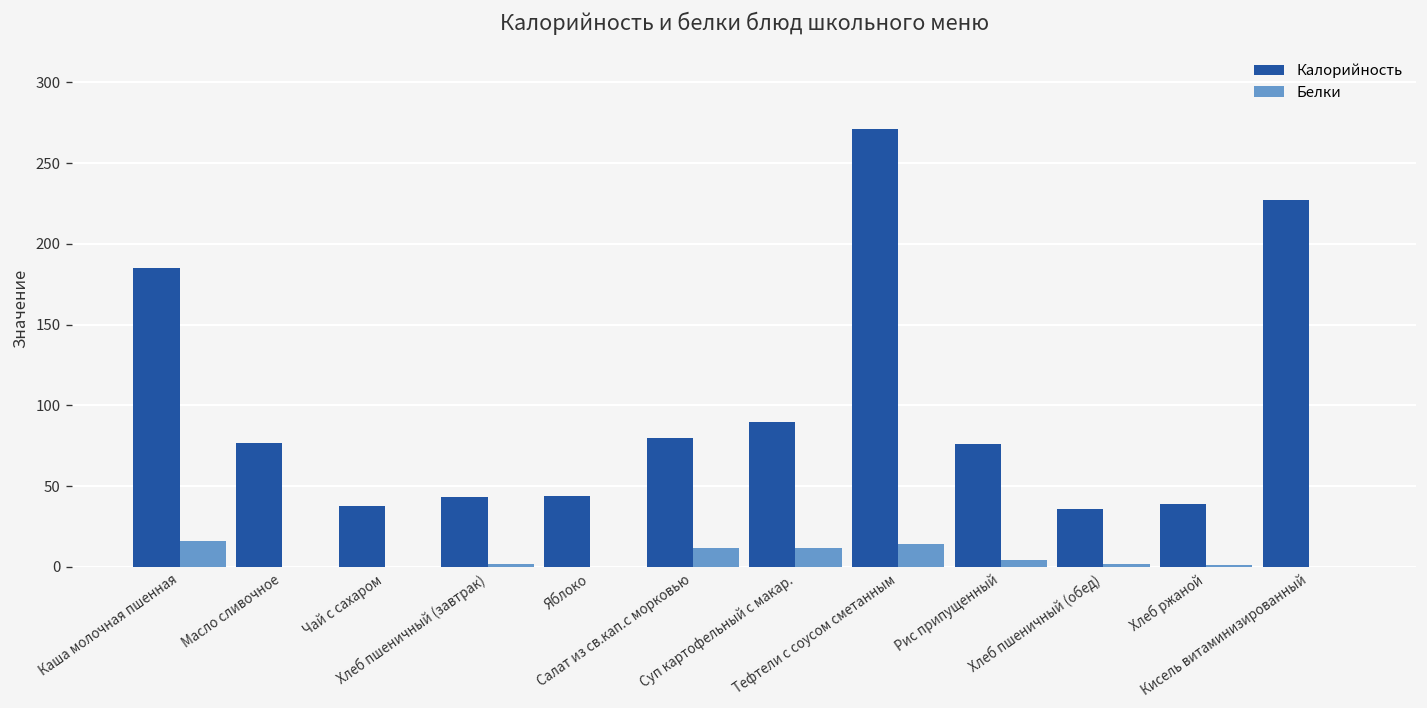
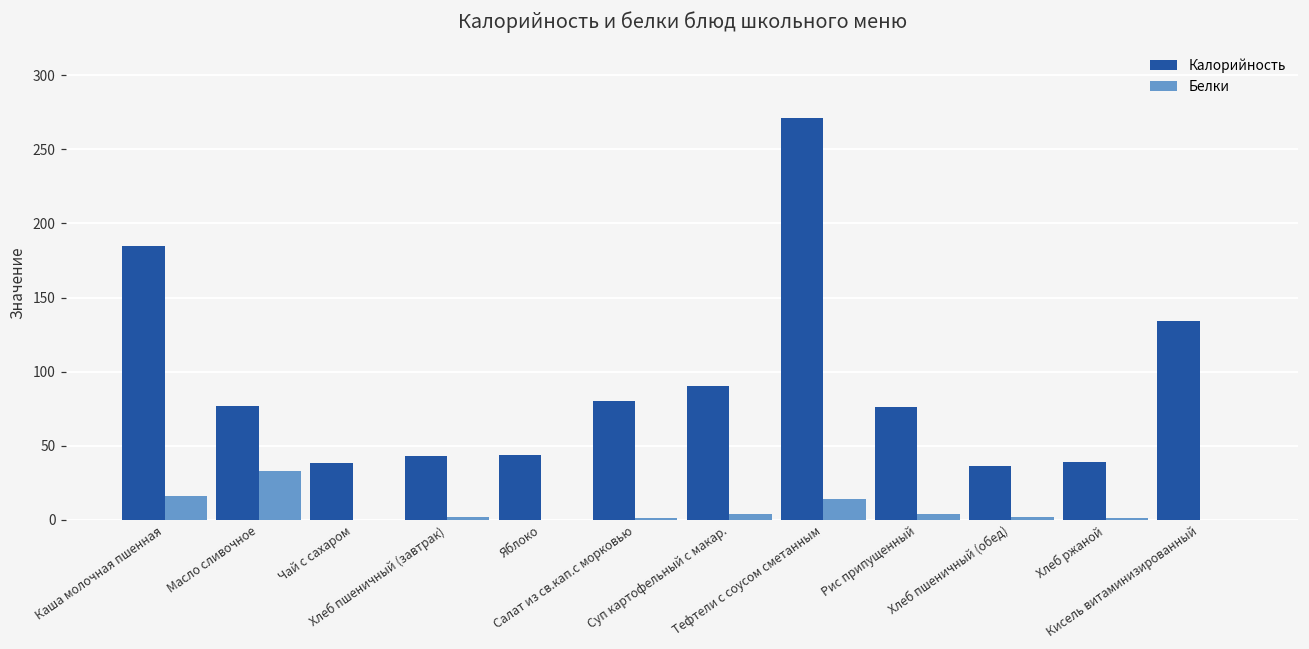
Белки, Масло сливочное: 0 -> 33
Белки, Салат из св.кап.с морковью: 12 -> 1
Белки, Суп картофельный с макар.: 12 -> 4
Калорийность, Кисель витаминизированный: 227 -> 134
